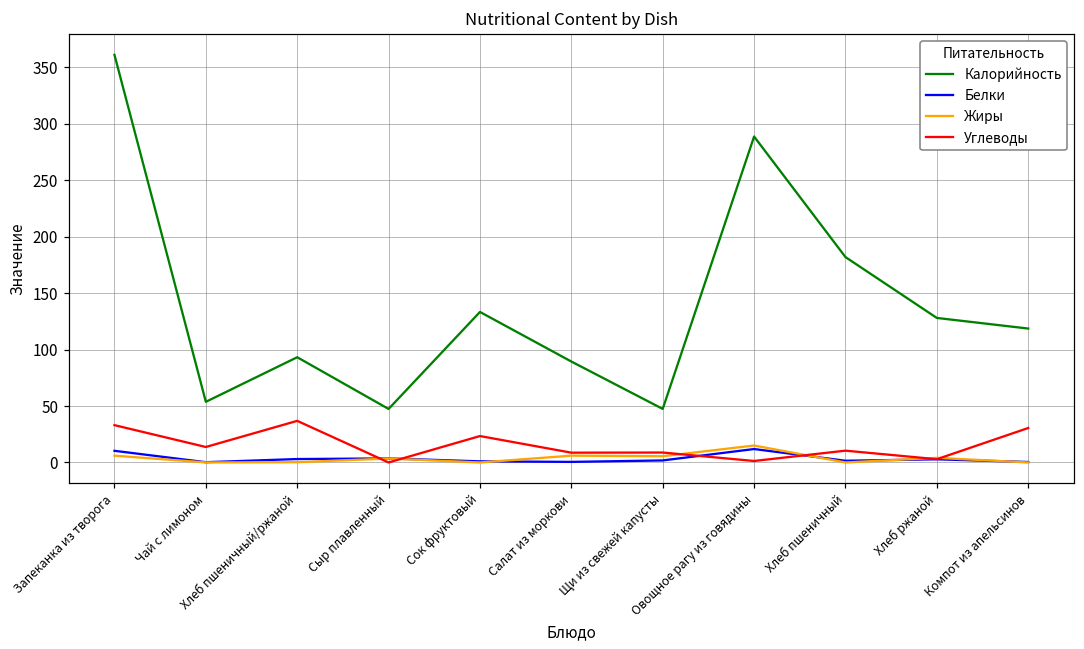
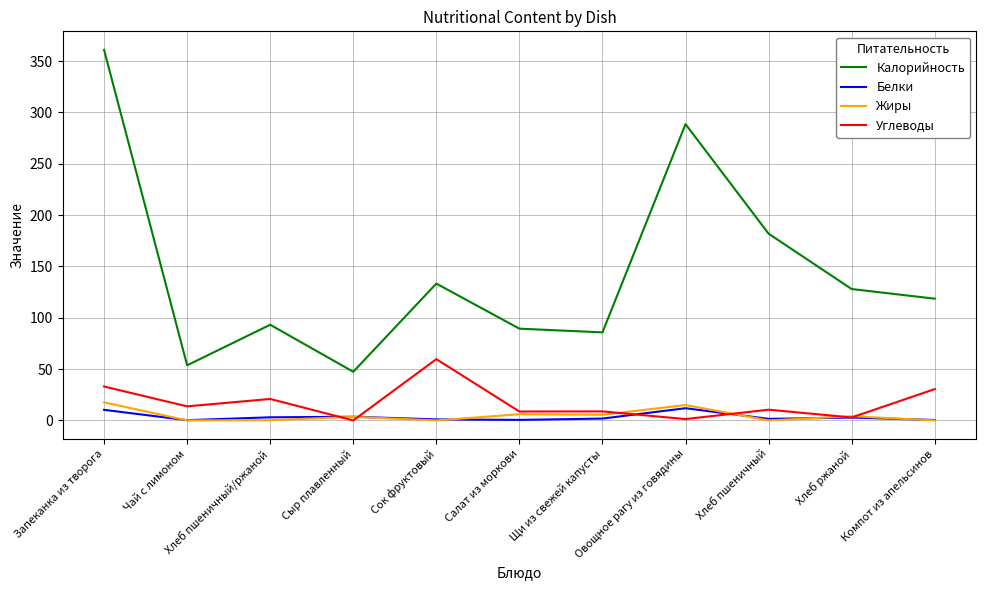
Жиры, Запеканка из творога: 6 -> 18
Углеводы, Хлеб пшеничный/ржаной: 37 -> 21
Углеводы, Сок фруктовый: 23 -> 60
Калорийность, Щи из свежей капусты: 47 -> 86
